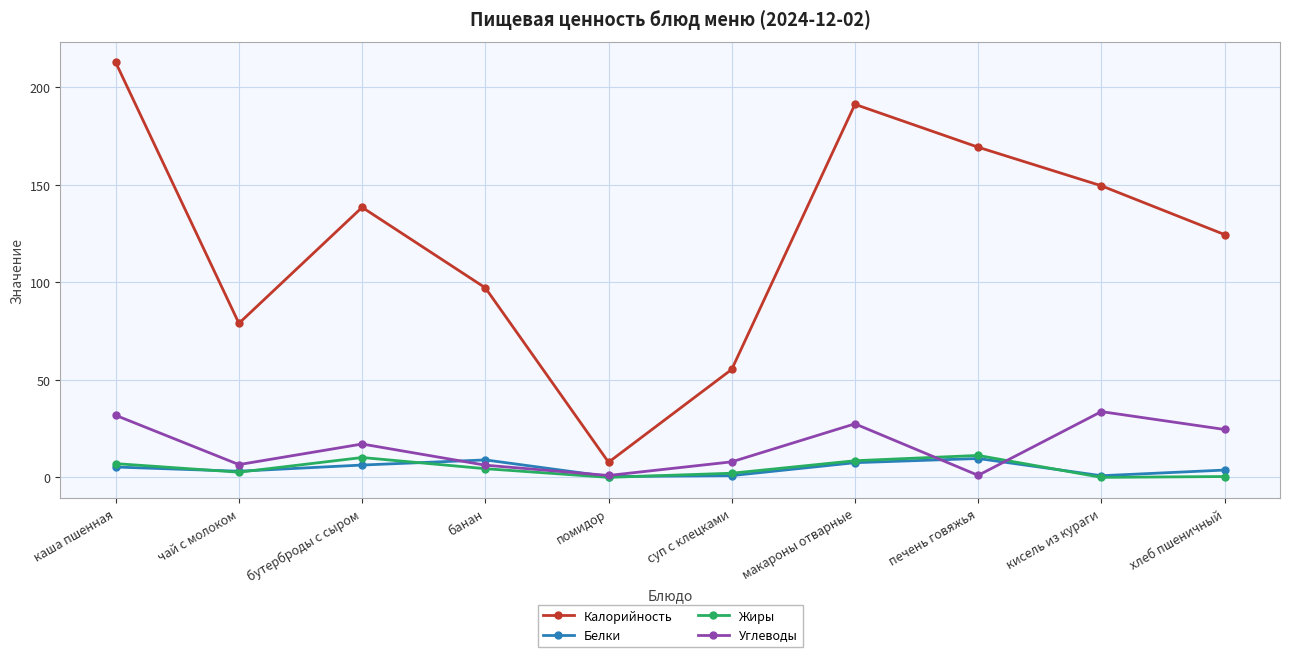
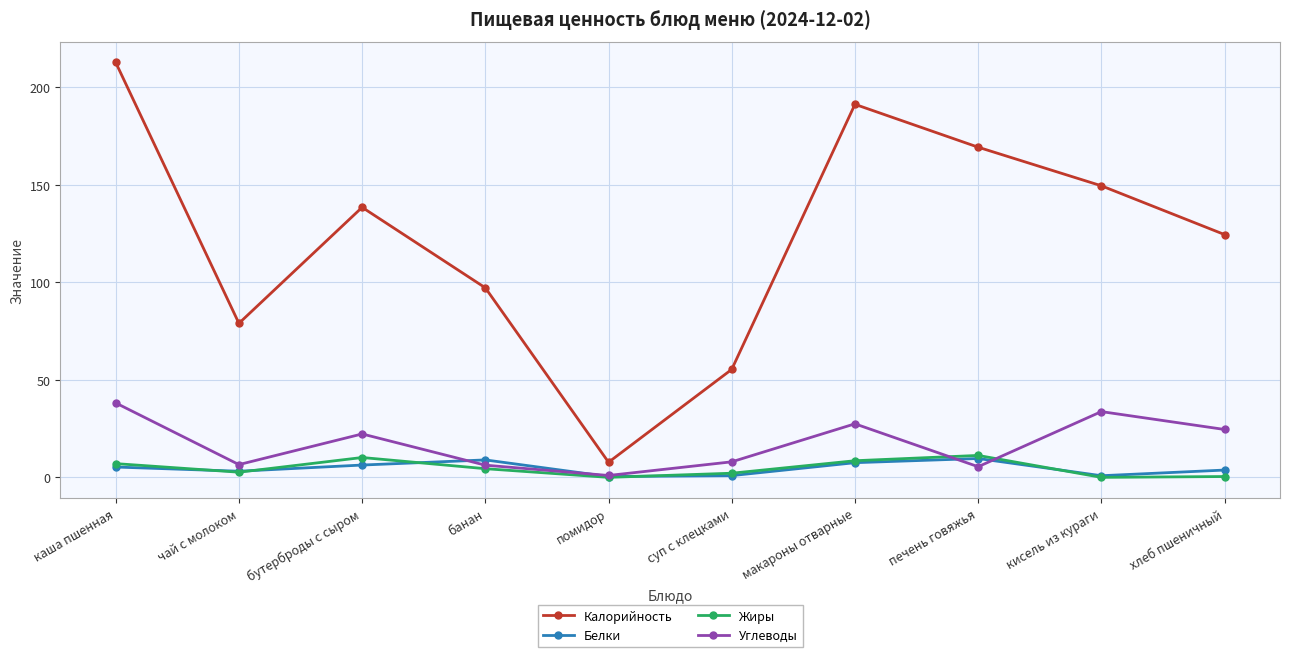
Углеводы, каша пшенная: 32 -> 38
Углеводы, бутерброды с сыром: 17 -> 22
Углеводы, печень говяжья: 1 -> 6
